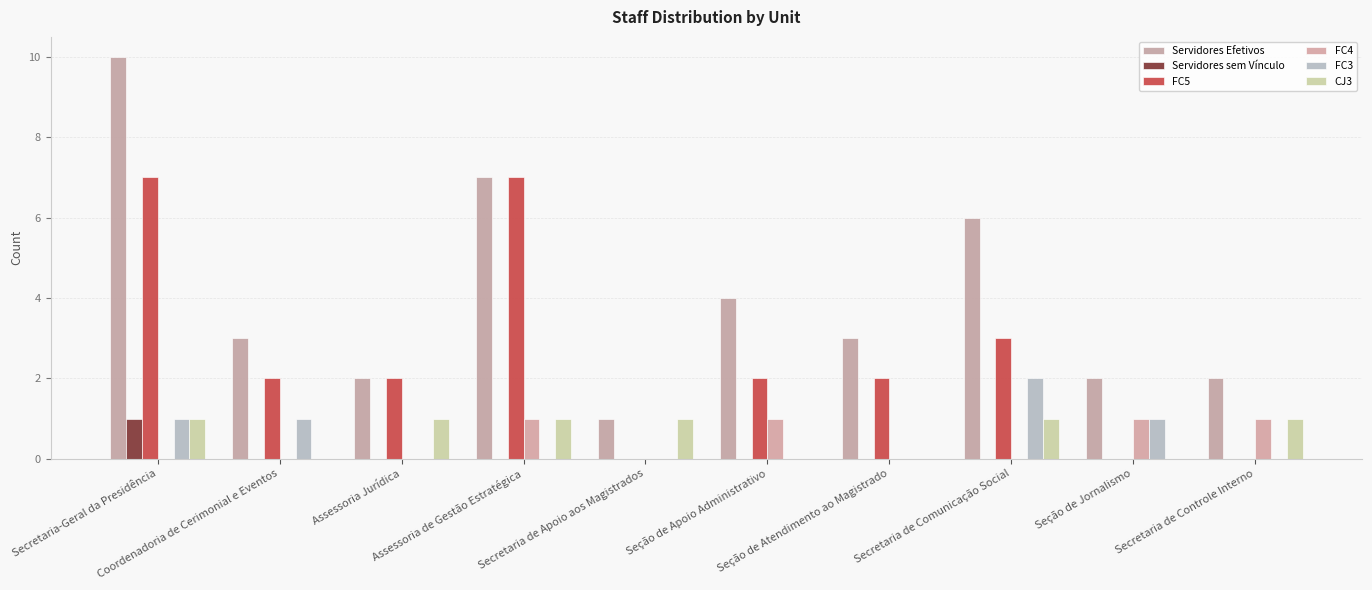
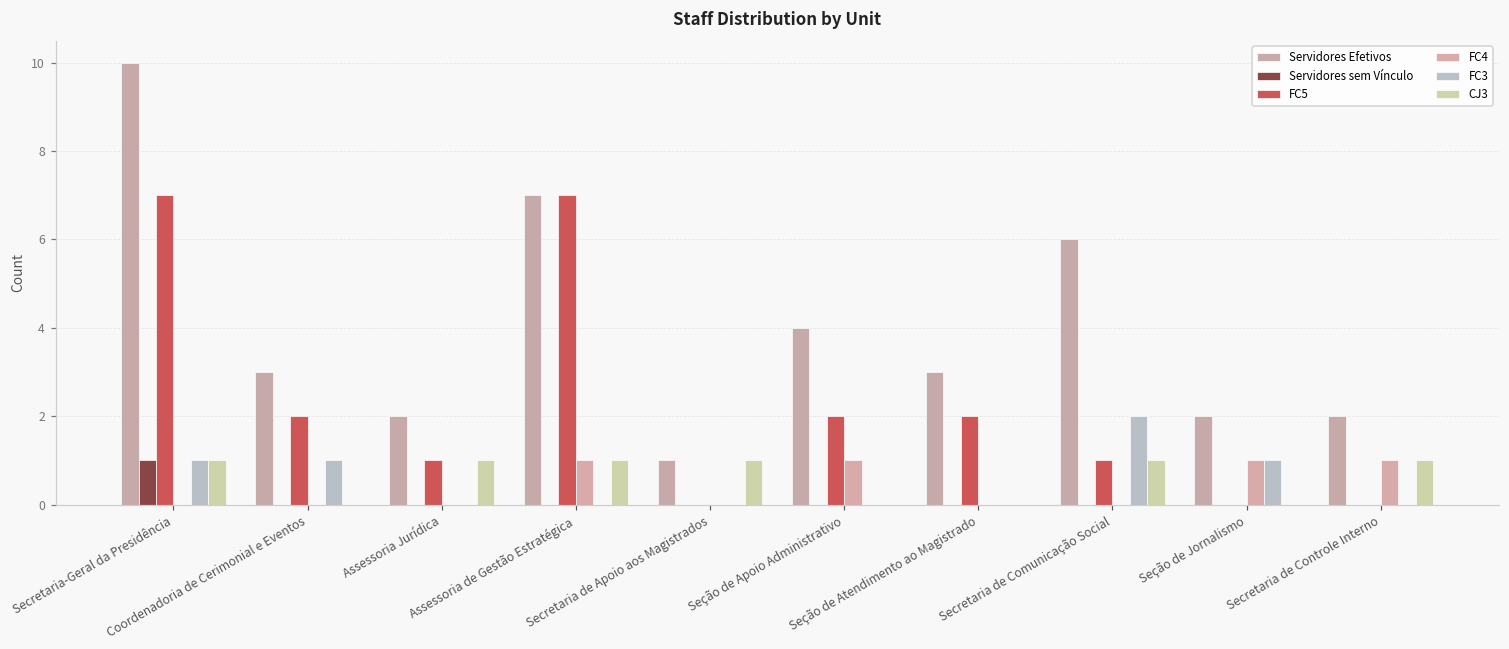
FC5, Assessoria Jurídica: 2 -> 1
FC5, Secretaria de Comunicação Social: 3 -> 1
